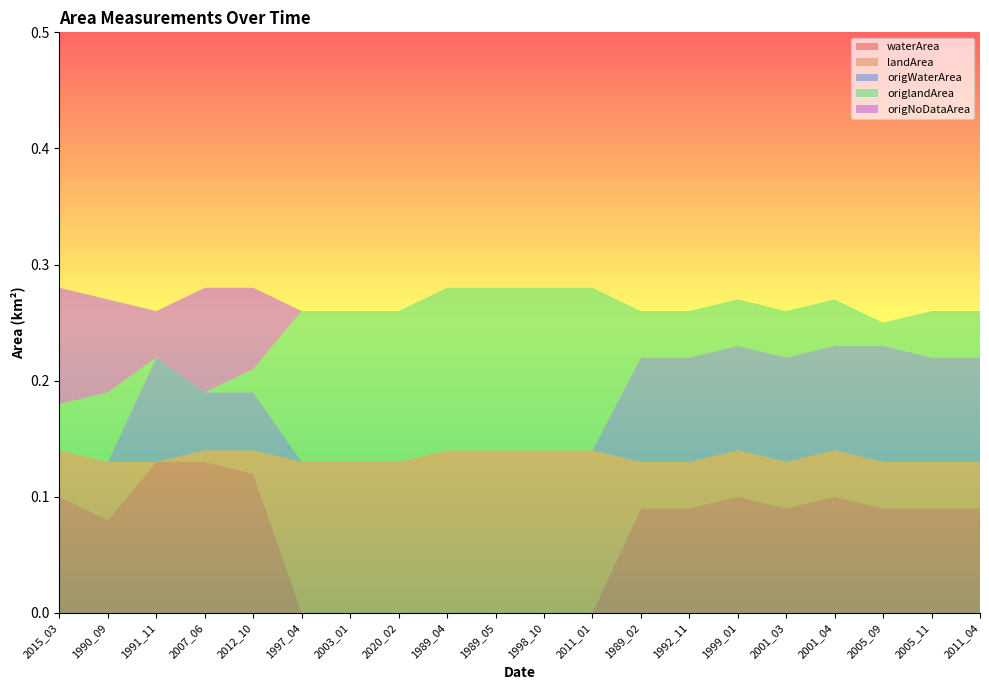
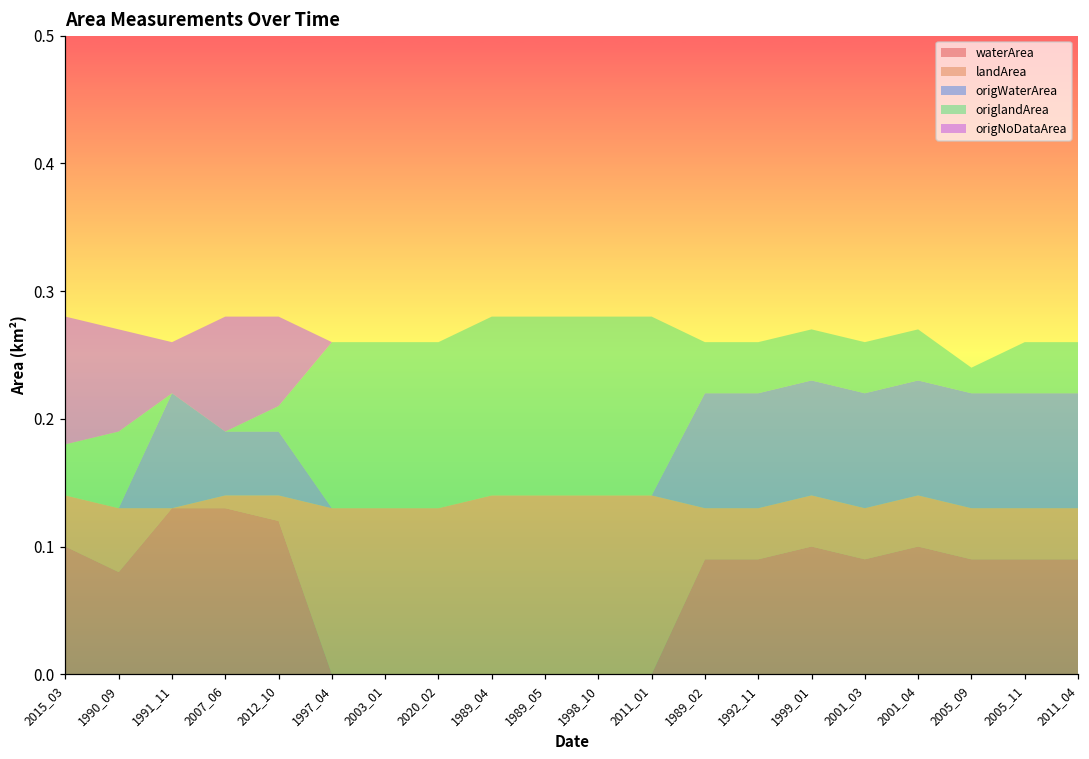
origWaterArea, 2005_09: 0.10 -> 0.09
